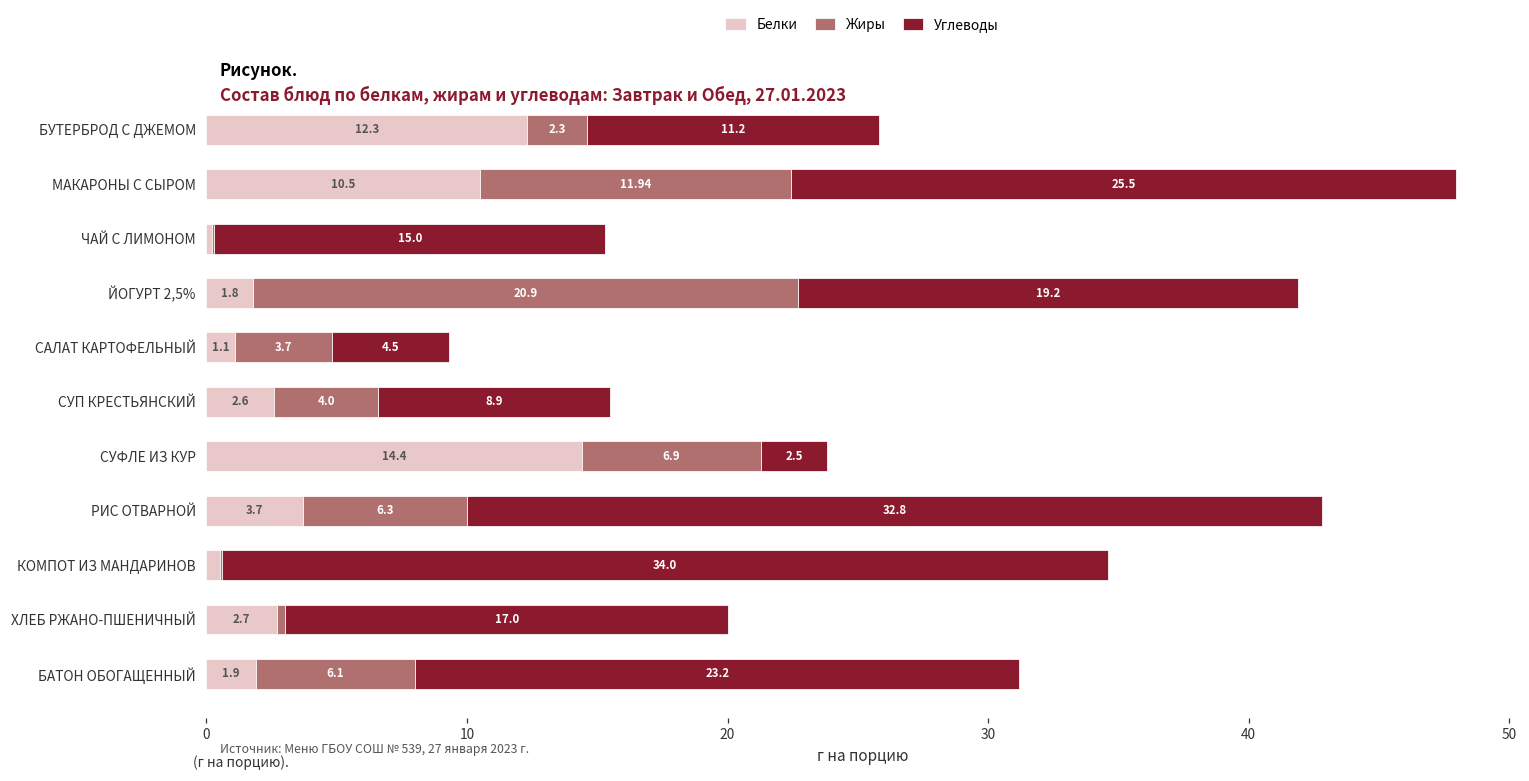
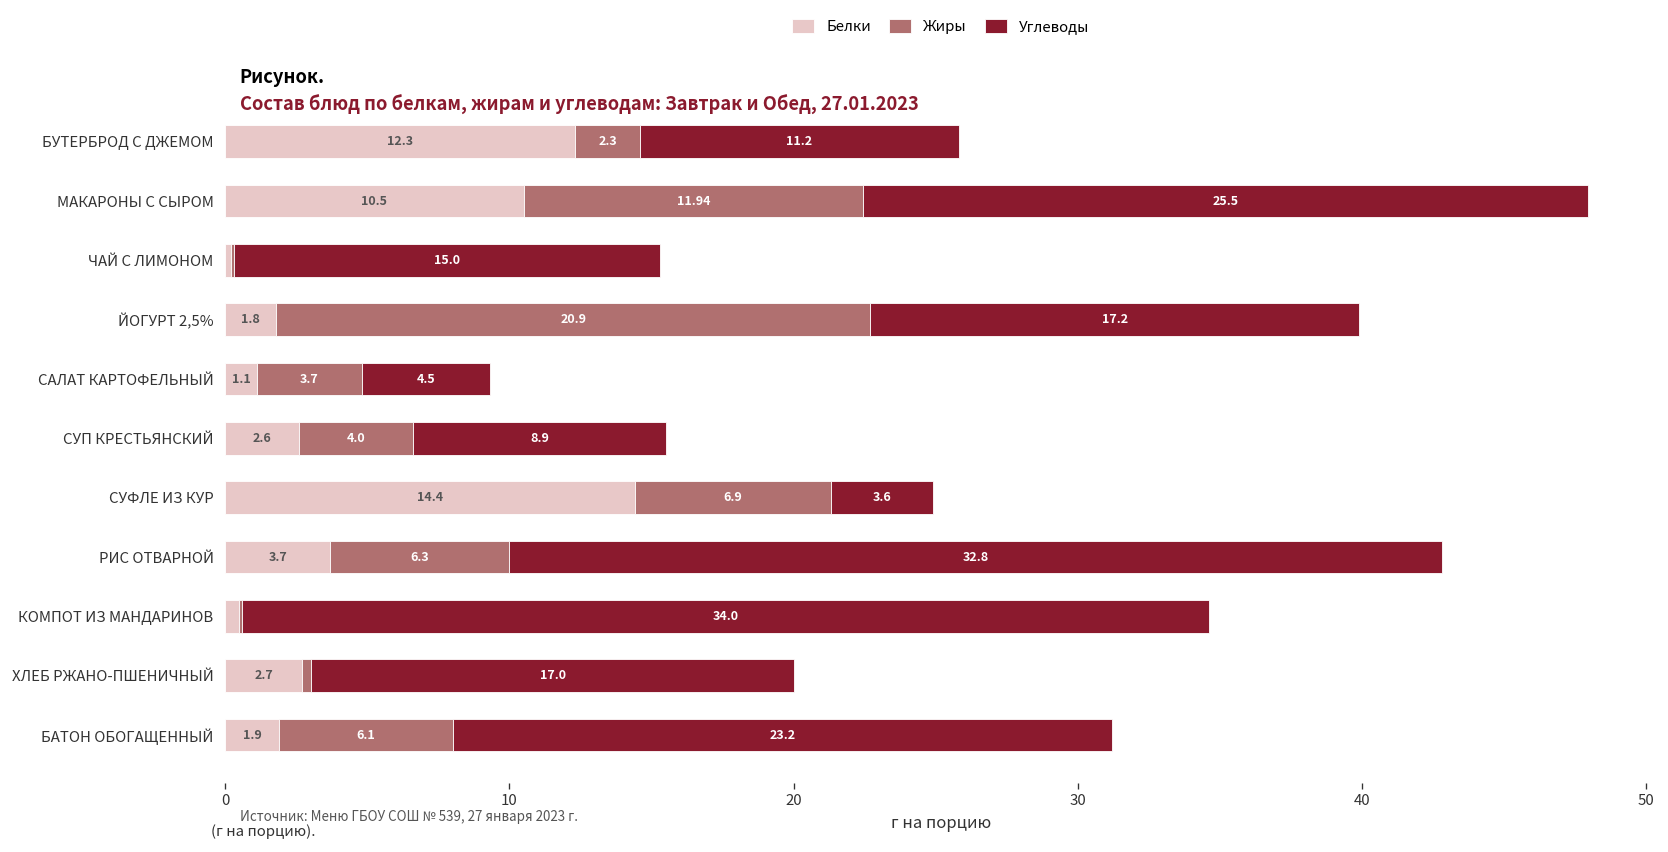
Углеводы, ЙОГУРТ 2,5%: 19.2 -> 17.2
Углеводы, СУФЛЕ ИЗ КУР: 2.5 -> 3.6
